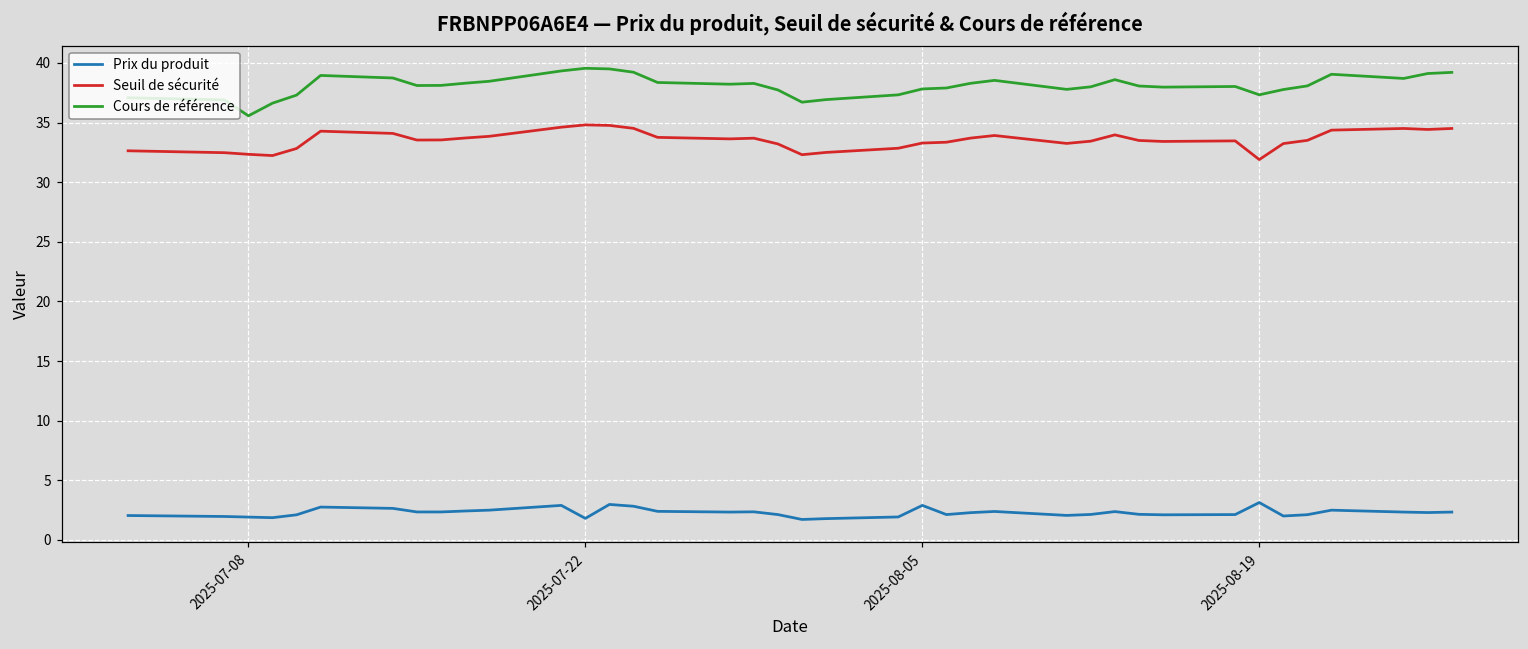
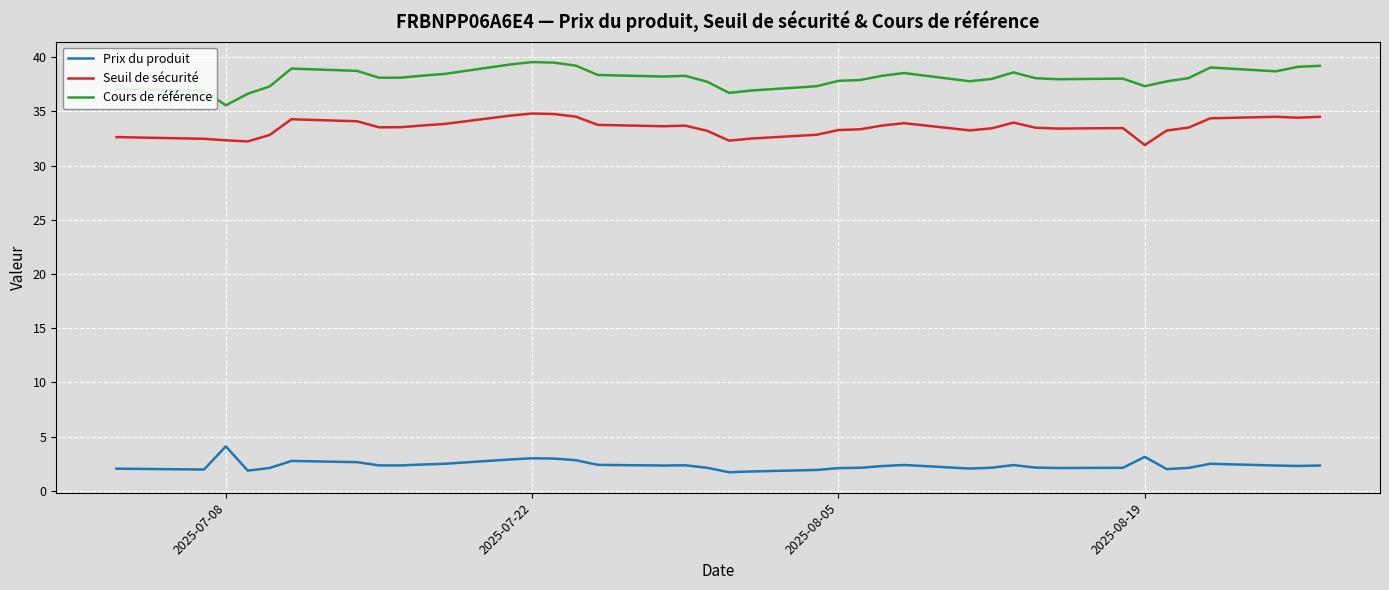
Prix du produit, 2025-07-08: 1.9 -> 4.1
Prix du produit, 2025-07-22: 1.8 -> 3.0
Prix du produit, 2025-08-05: 2.9 -> 2.1
